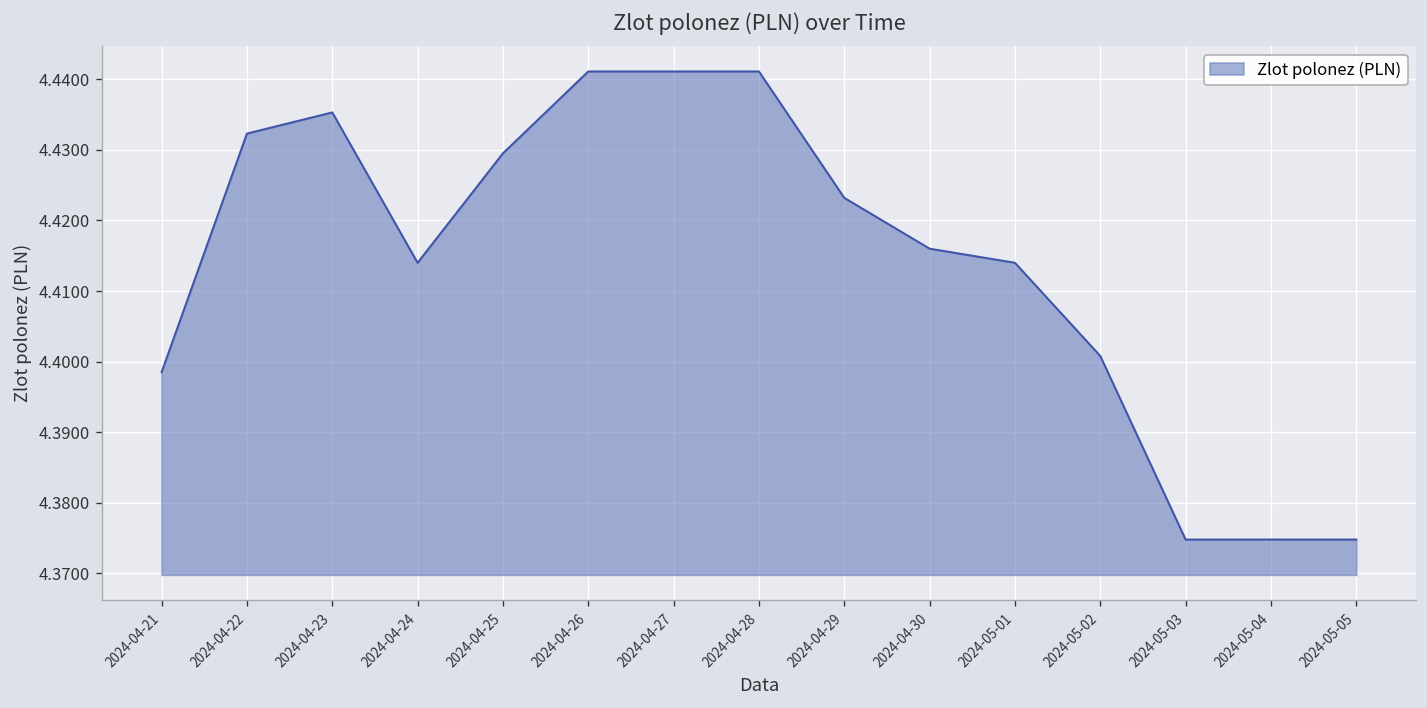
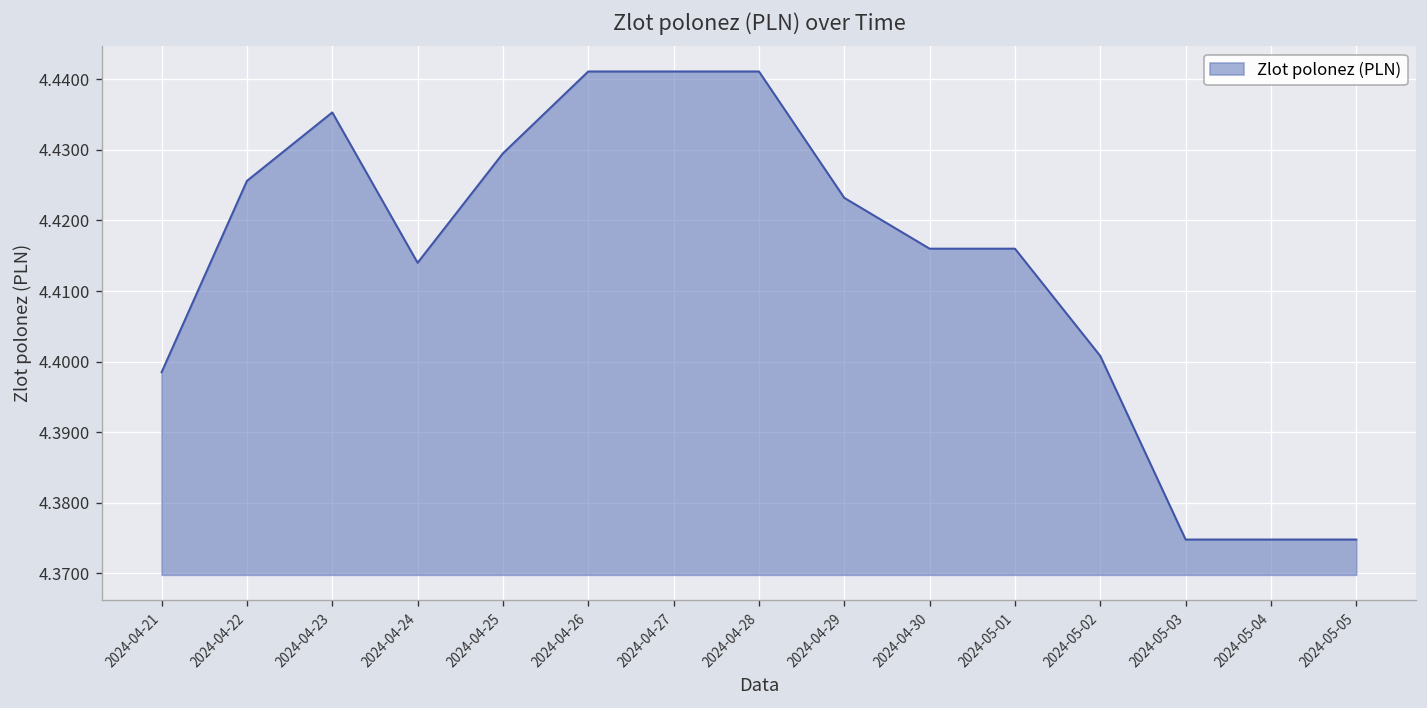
2024-04-22: 4.432 -> 4.426
2024-05-01: 4.414 -> 4.416
